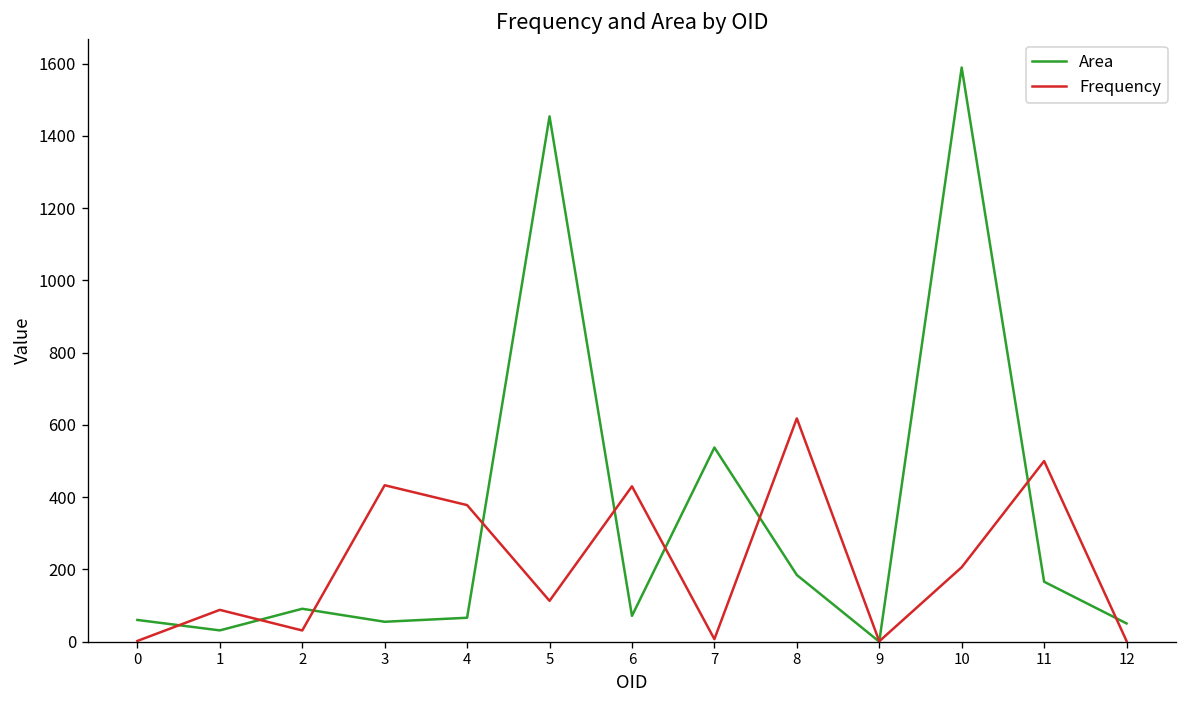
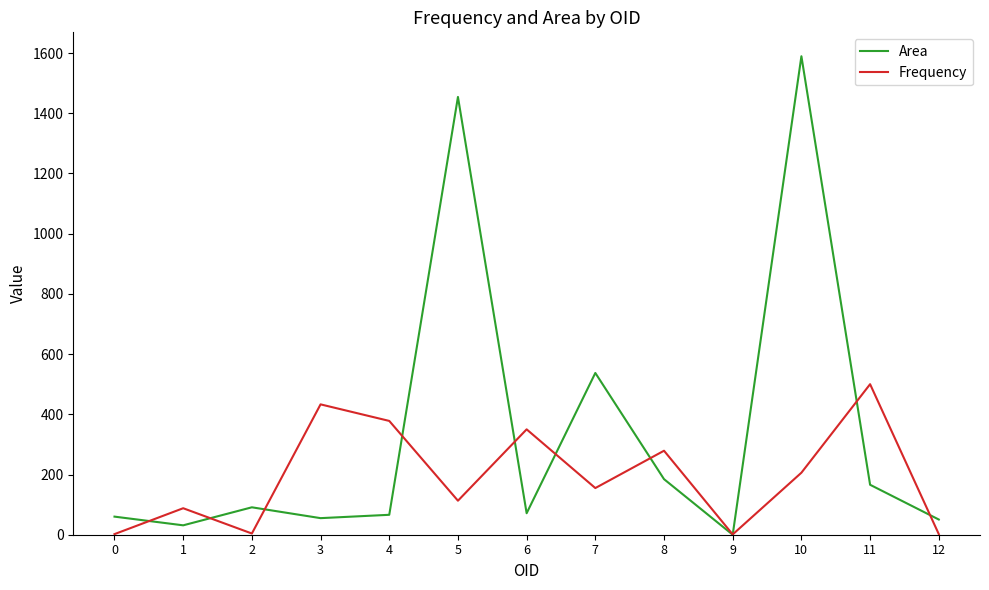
Frequency, 2: 30 -> 0
Frequency, 6: 430 -> 350
Frequency, 7: 10 -> 160
Frequency, 8: 620 -> 280
